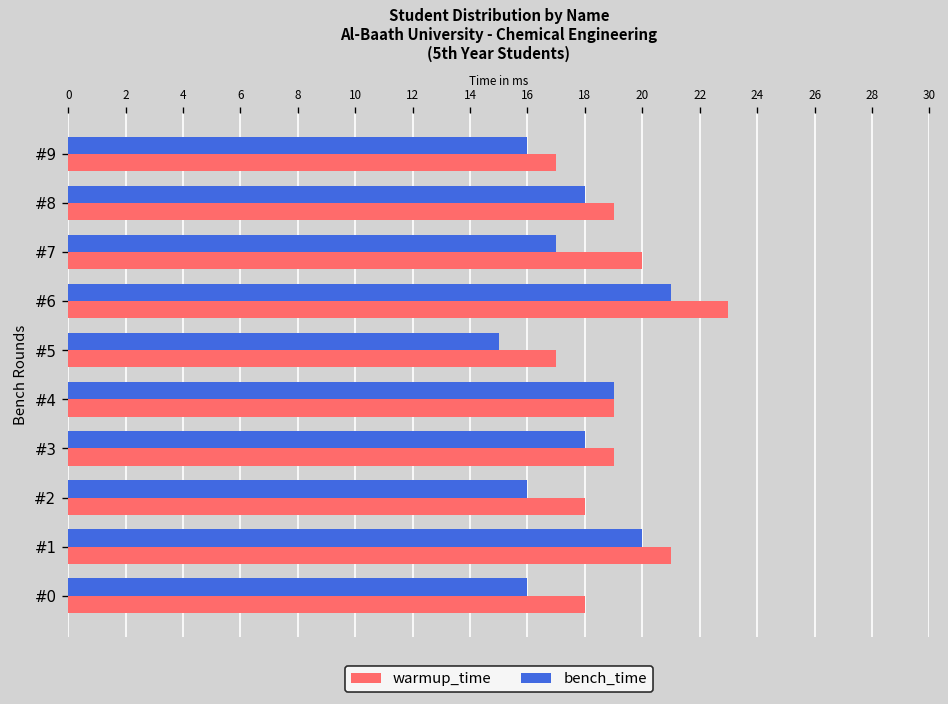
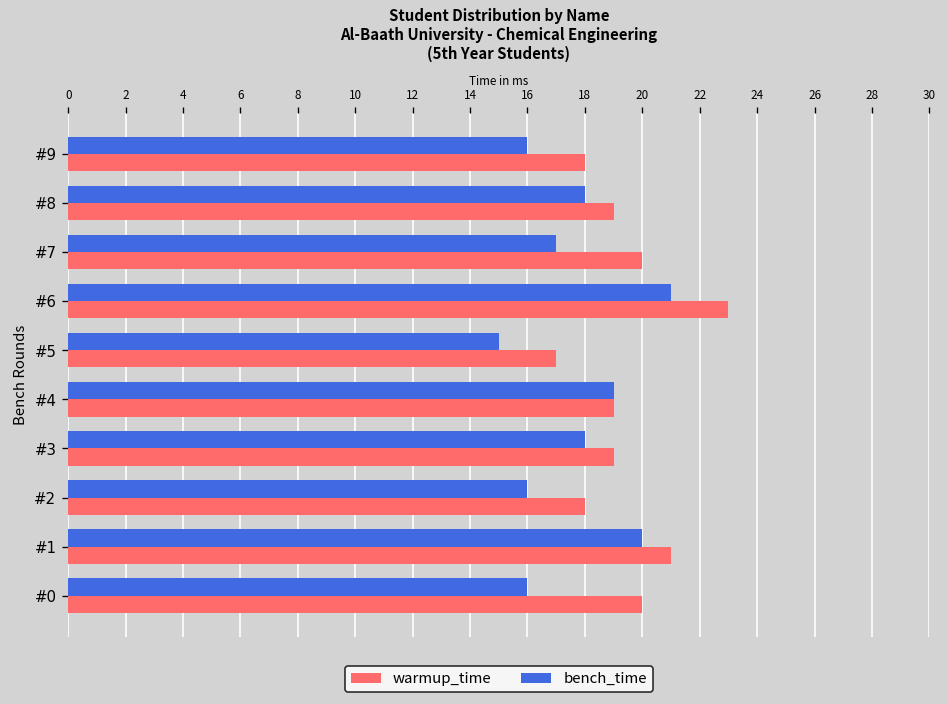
warmup_time, #9: 17 -> 18
warmup_time, #0: 18 -> 20
